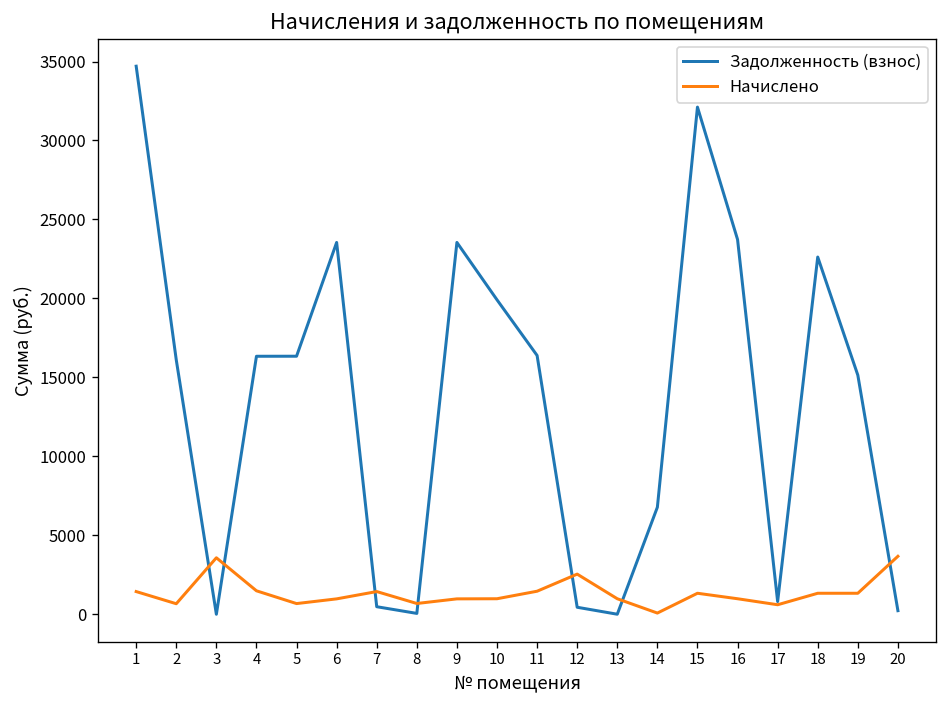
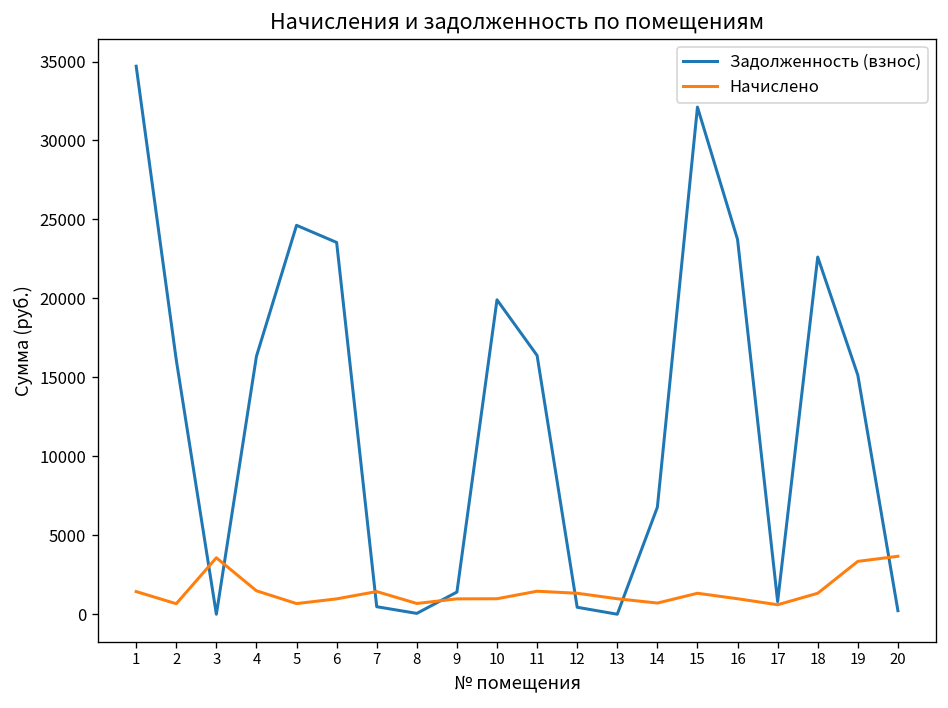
Задолженность (взнос), 5: 16300 -> 24600
Задолженность (взнос), 9: 23500 -> 1400
Начислено, 12: 2500 -> 1300
Начислено, 14: 100 -> 700
Начислено, 19: 1300 -> 3300
